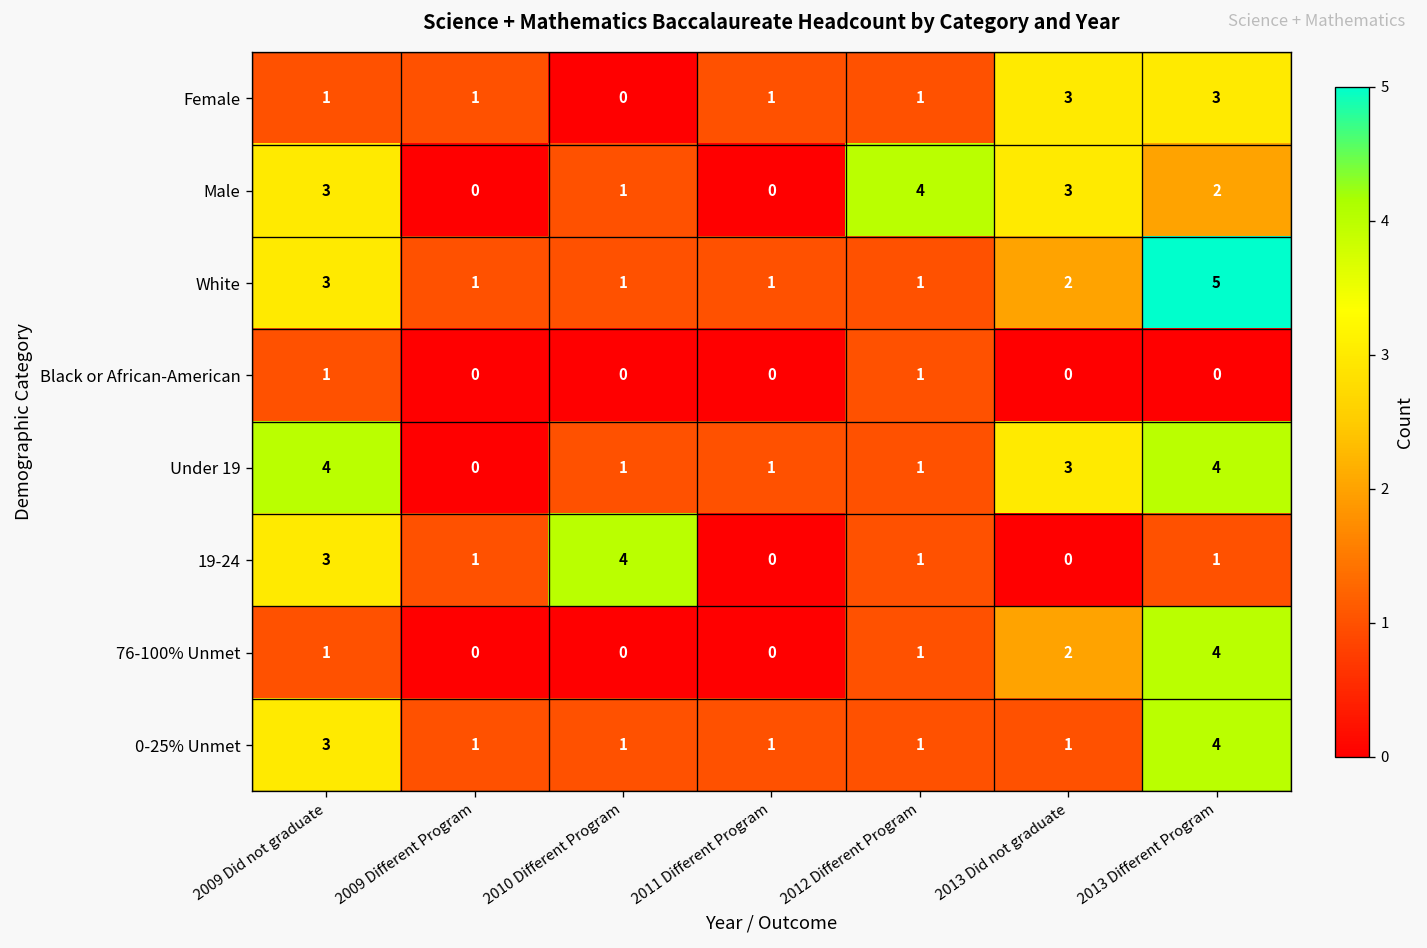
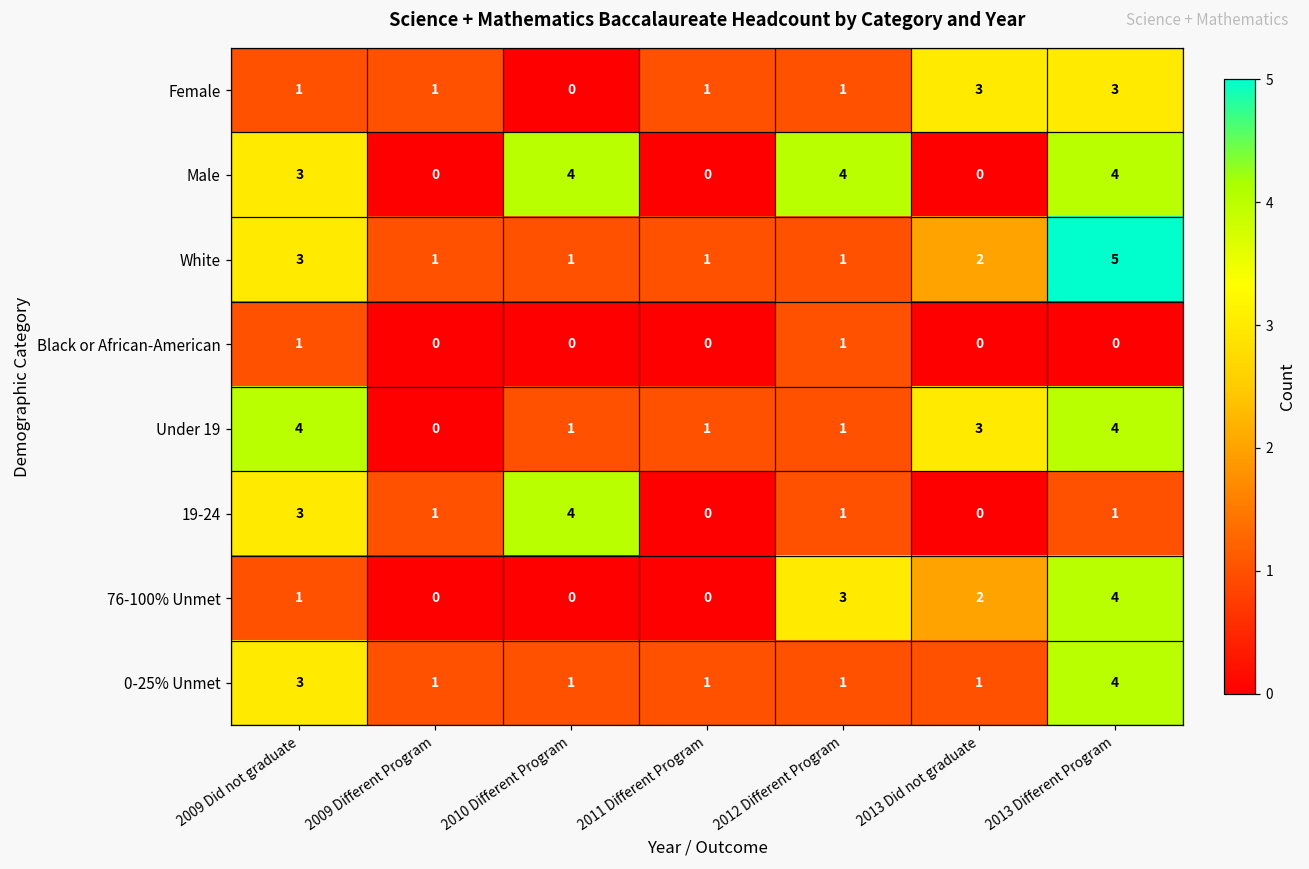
Male, 2010 Different Program: 1 -> 4
Male, 2013 Did not graduate: 3 -> 0
Male, 2013 Different Program: 2 -> 4
76-100% Unmet, 2012 Different Program: 1 -> 3
